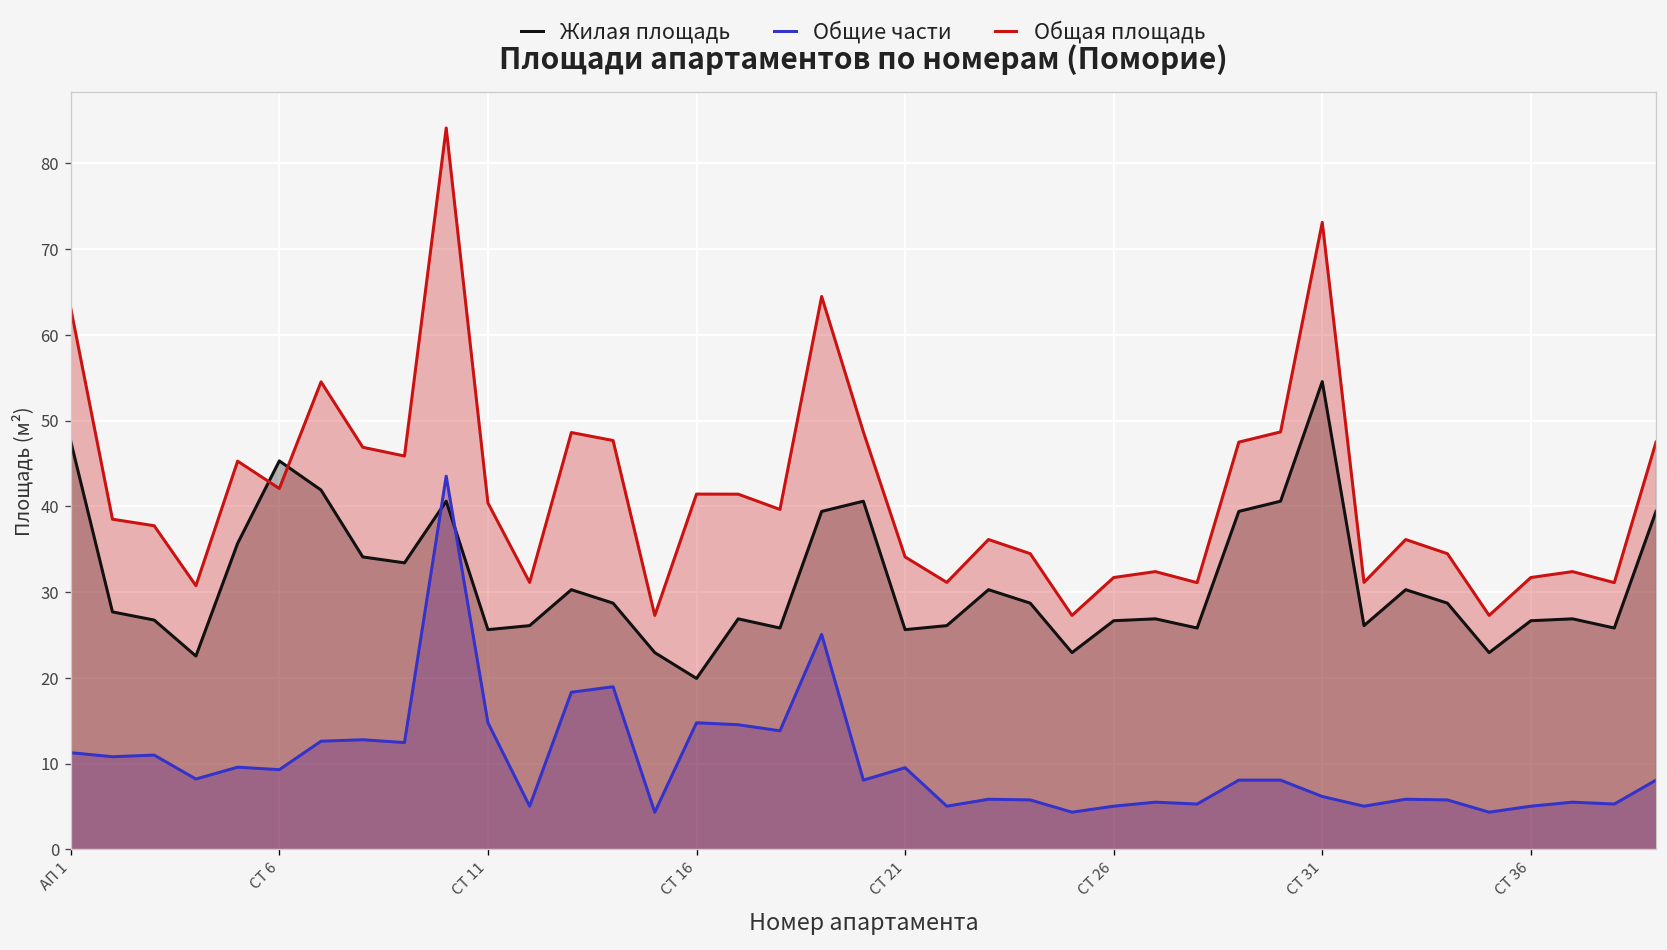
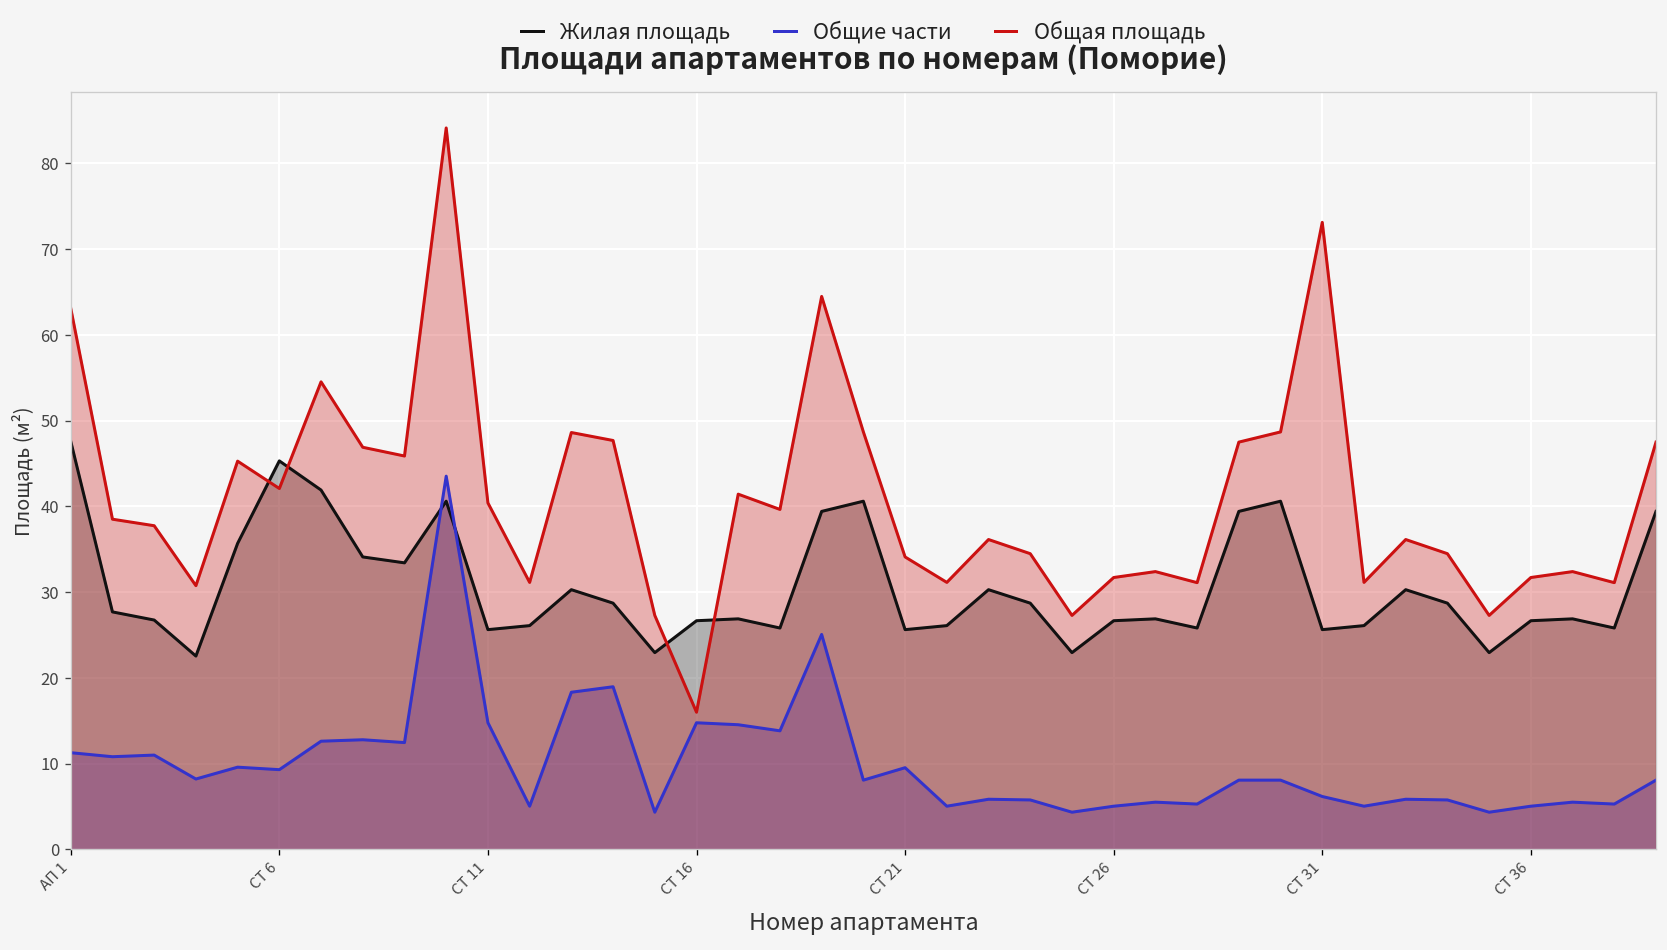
Жилая площадь, СТ 16: 20 -> 27
Общая площадь, СТ 16: 41 -> 16
Жилая площадь, СТ 31: 55 -> 26
